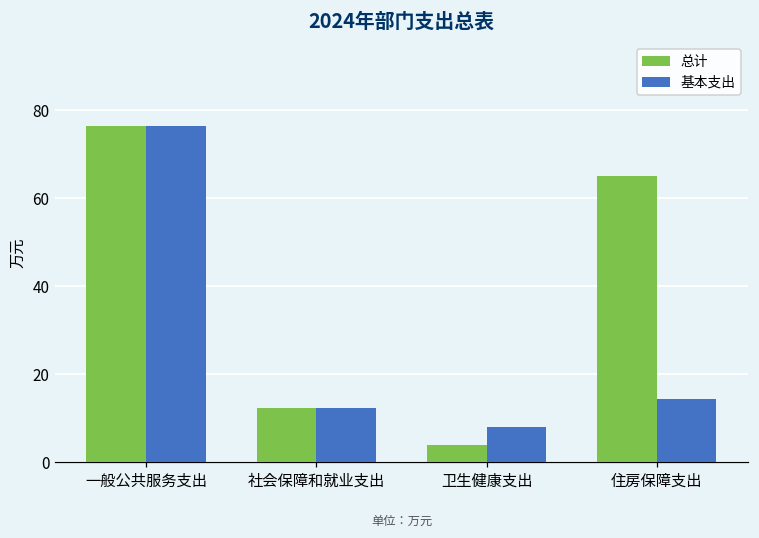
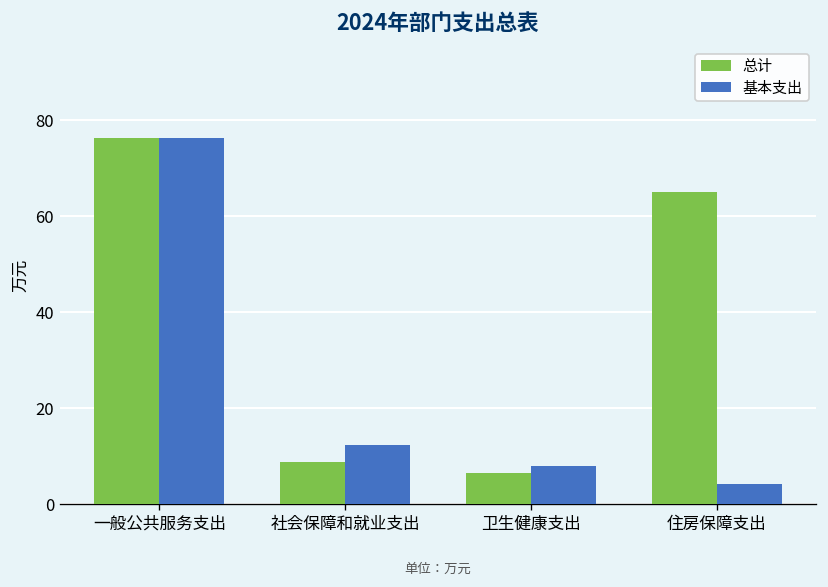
总计, 社会保障和就业支出: 12 -> 9
总计, 卫生健康支出: 4 -> 6
基本支出, 住房保障支出: 14 -> 4
